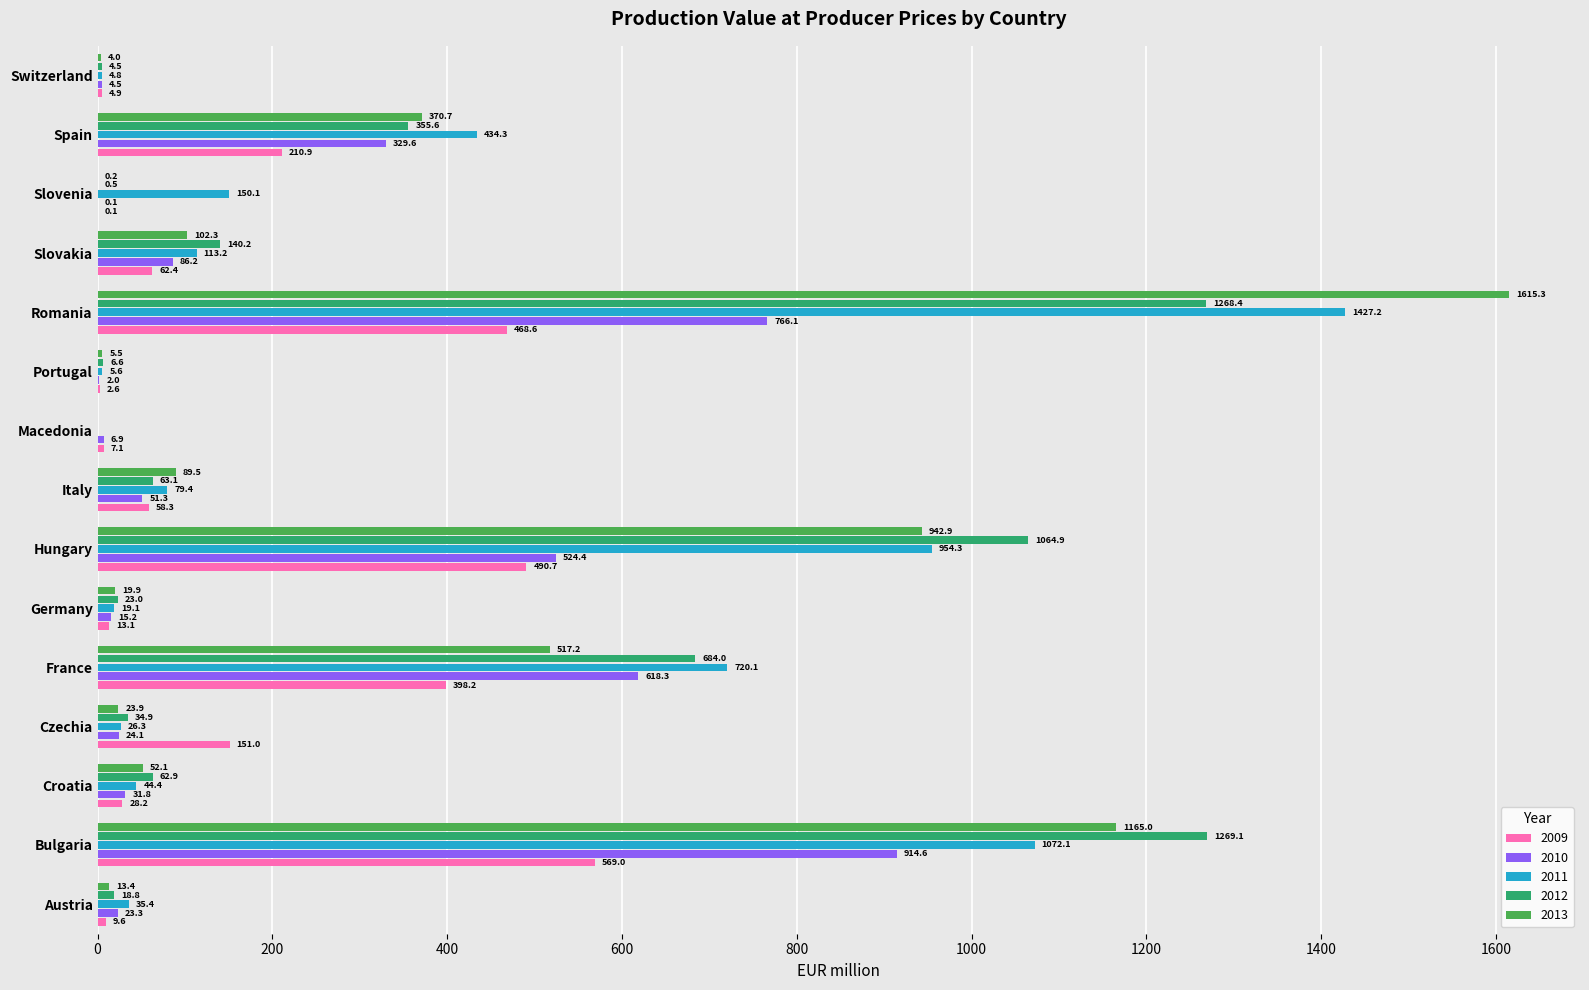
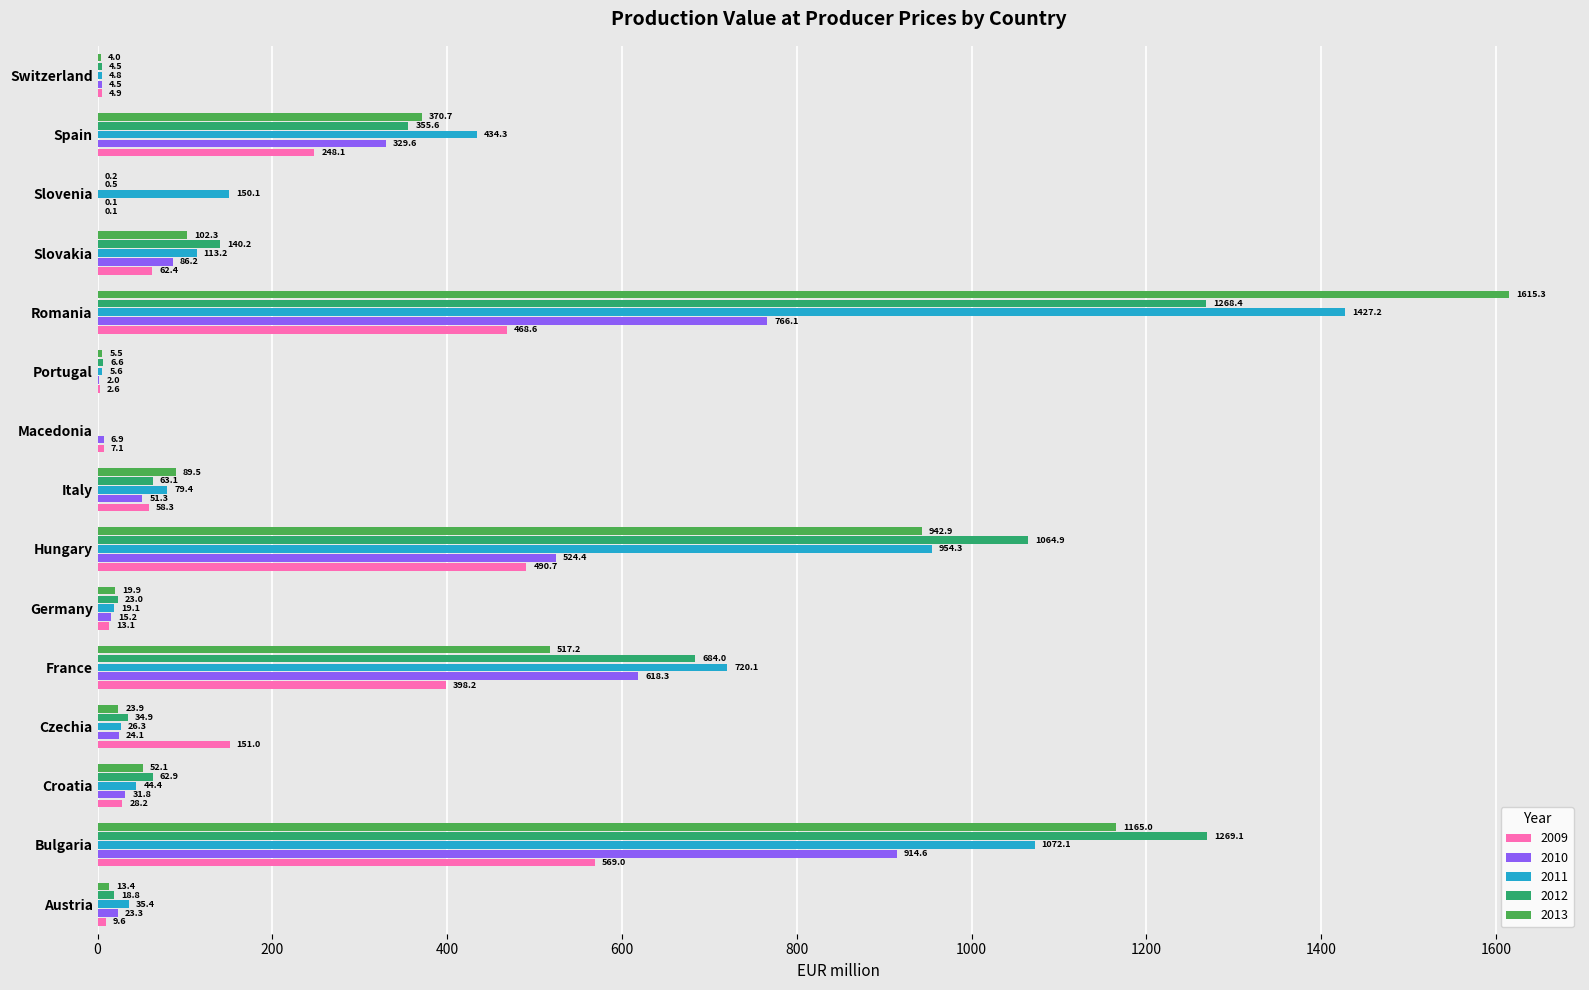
2009, Spain: 210.9 -> 248.1
